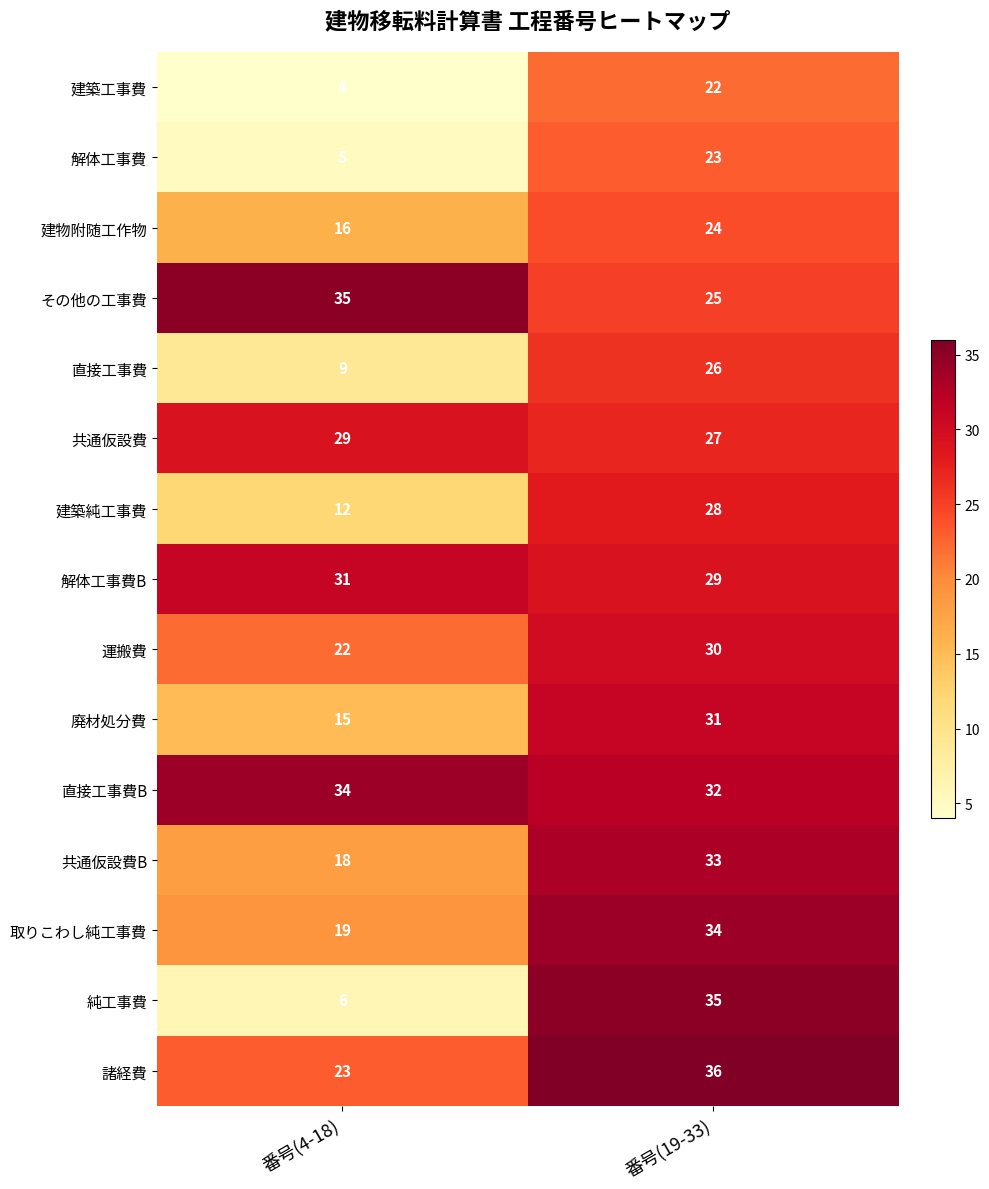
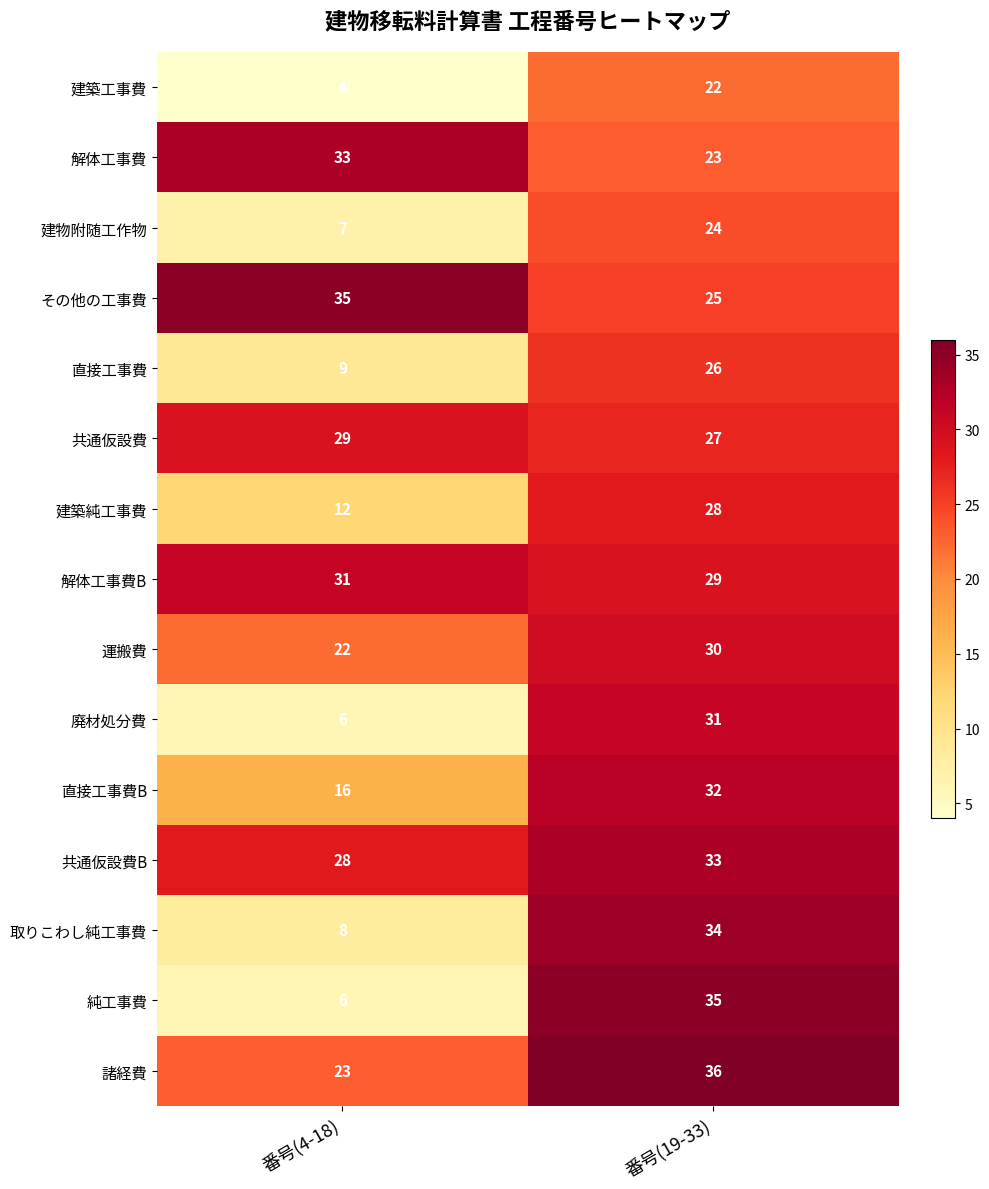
解体工事費, 番号(4-18): 5 -> 33
建物附随工作物, 番号(4-18): 16 -> 7
廃材処分費, 番号(4-18): 15 -> 6
直接工事費B, 番号(4-18): 34 -> 16
共通仮設費B, 番号(4-18): 18 -> 28
取りこわし純工事費, 番号(4-18): 19 -> 8
